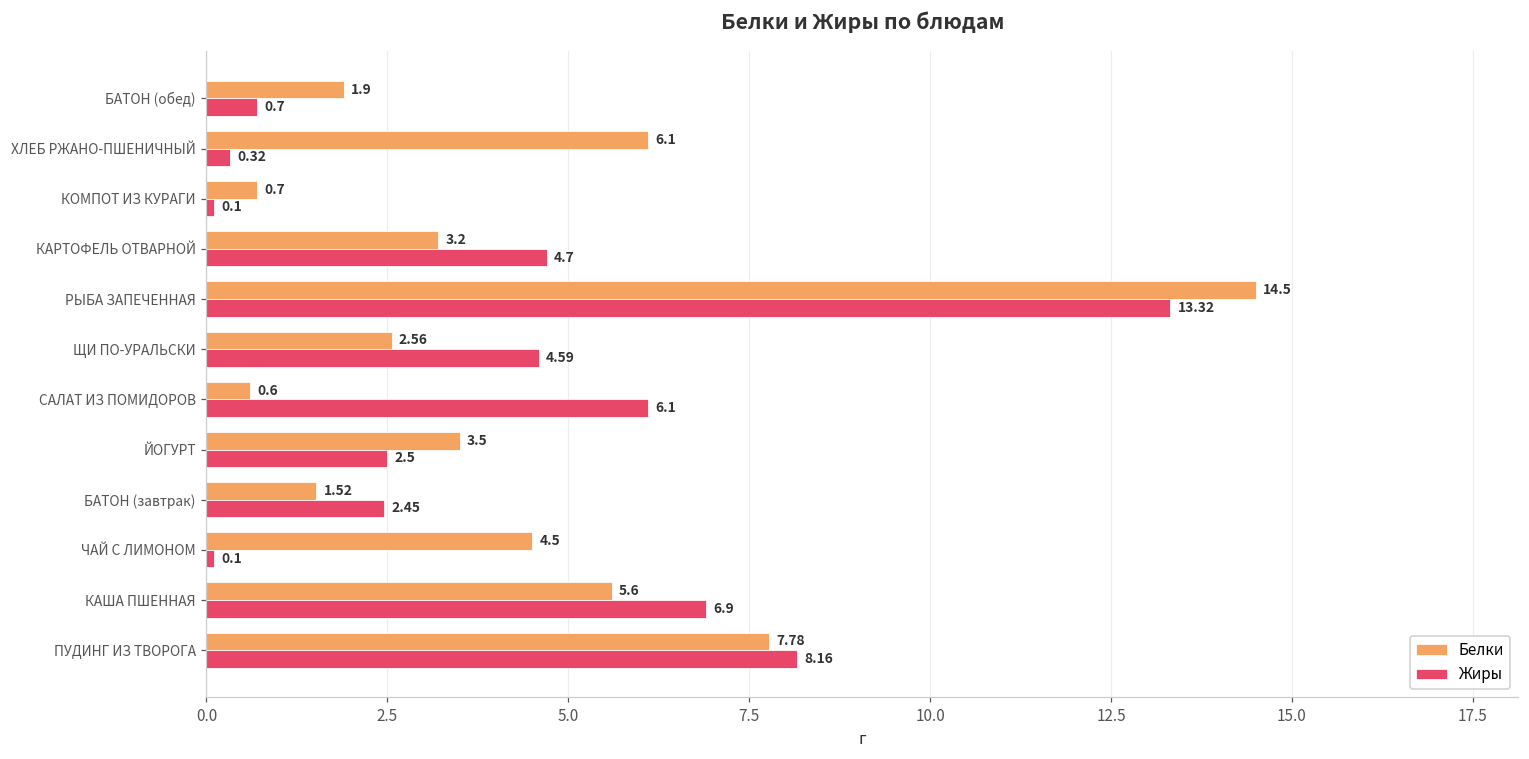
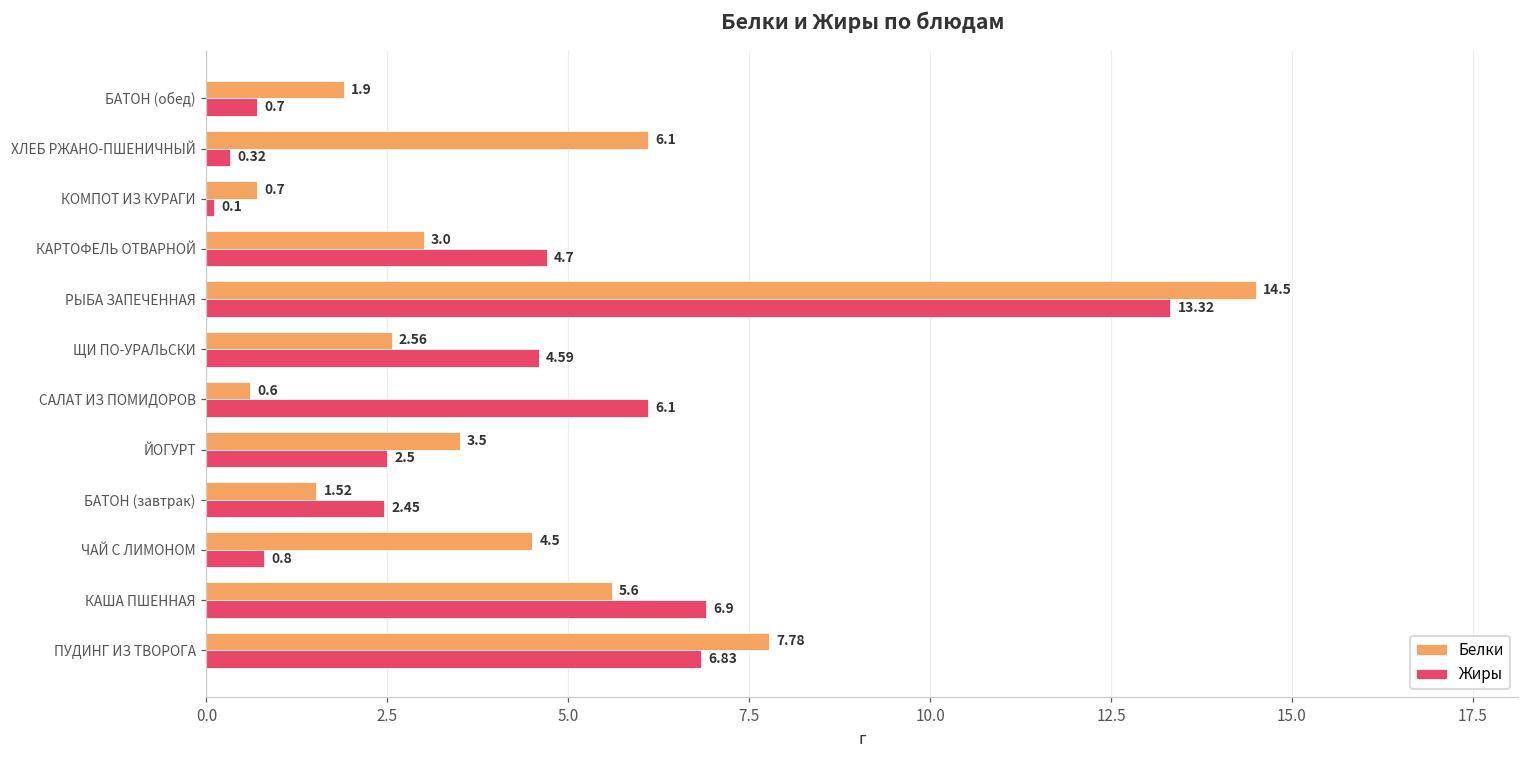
Белки, КАРТОФЕЛЬ ОТВАРНОЙ: 3.2 -> 3.0
Жиры, ЧАЙ С ЛИМОНОМ: 0.1 -> 0.8
Жиры, ПУДИНГ ИЗ ТВОРОГА: 8.16 -> 6.83
